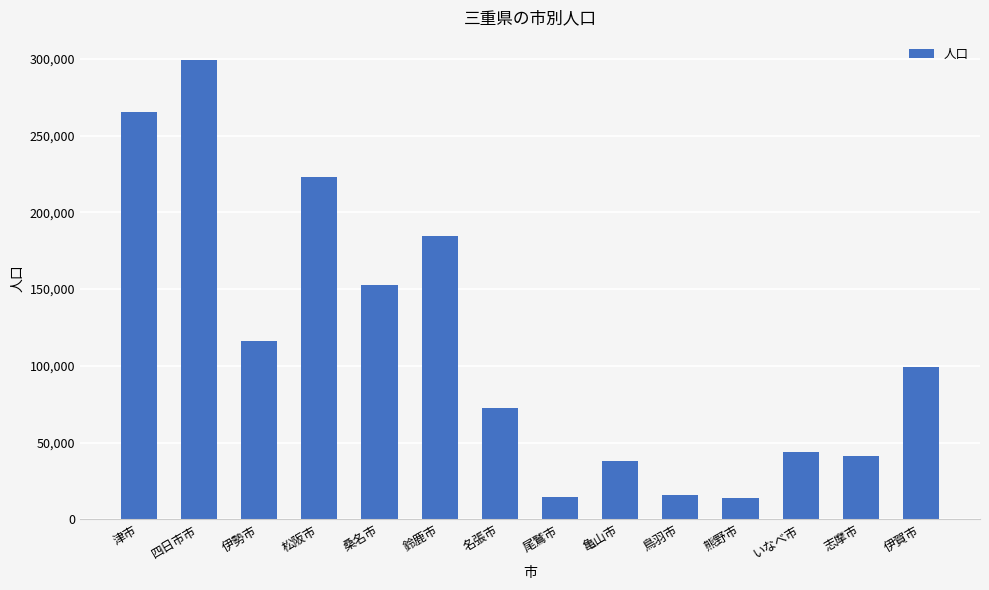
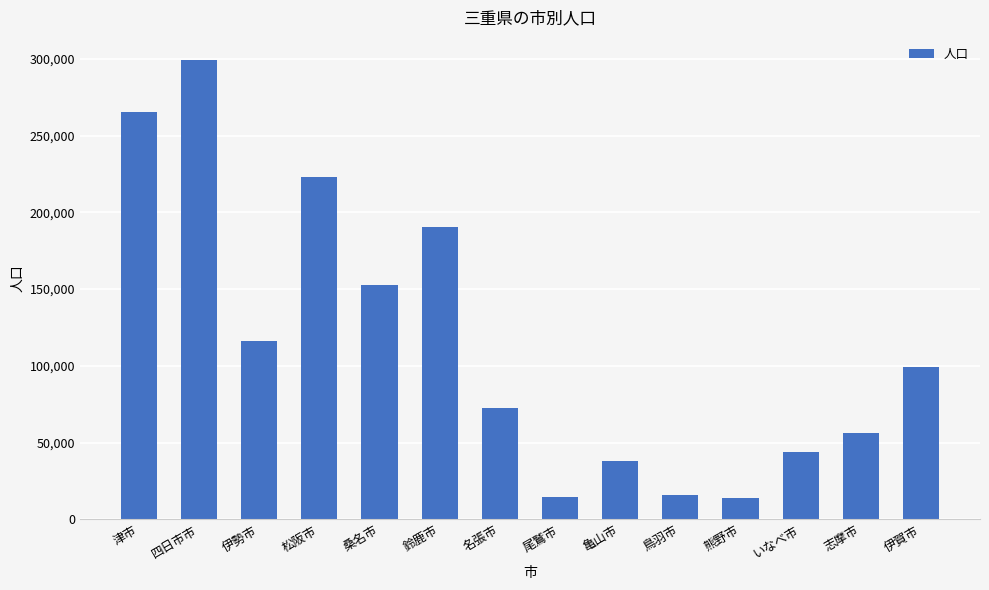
鈴鹿市: 185,000 -> 190,000
志摩市: 41,000 -> 56,000
